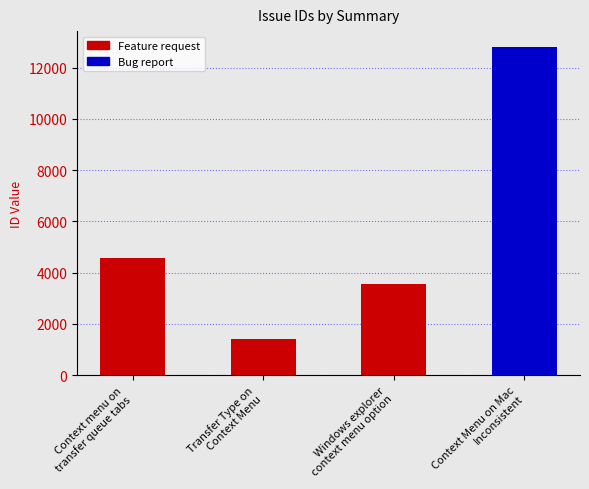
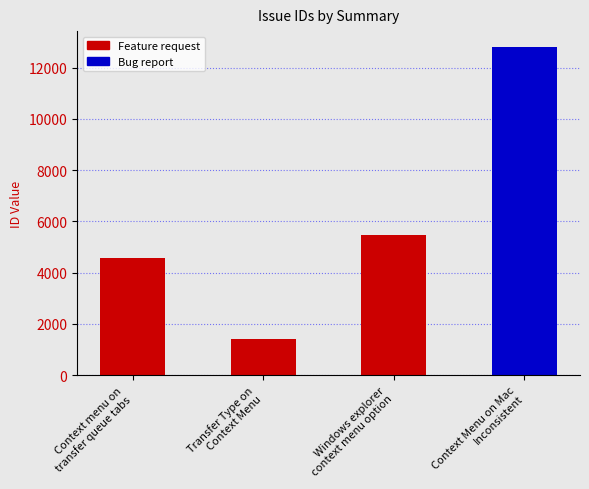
Windows explorer context menu option: 3600 -> 5500
